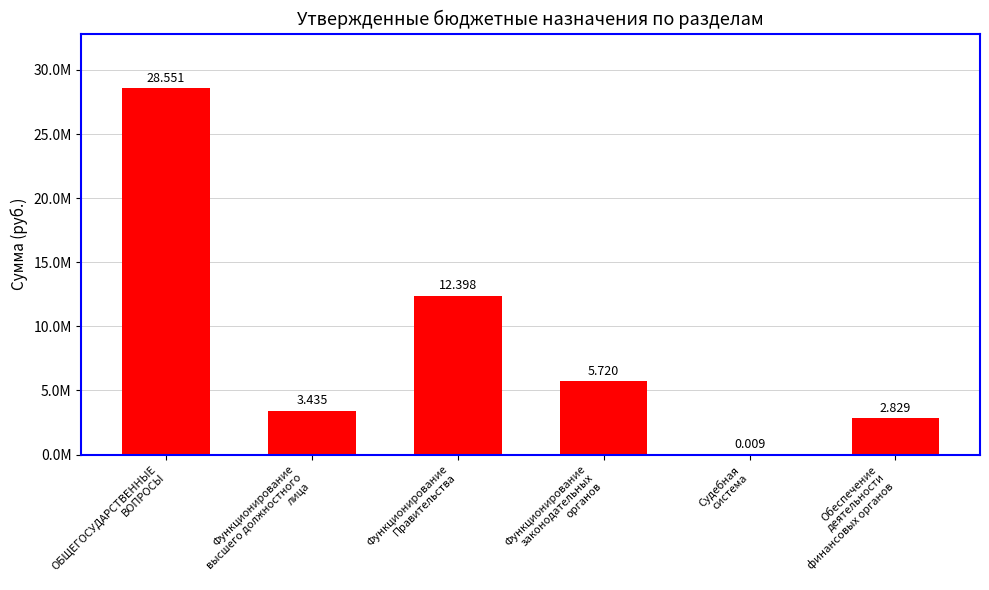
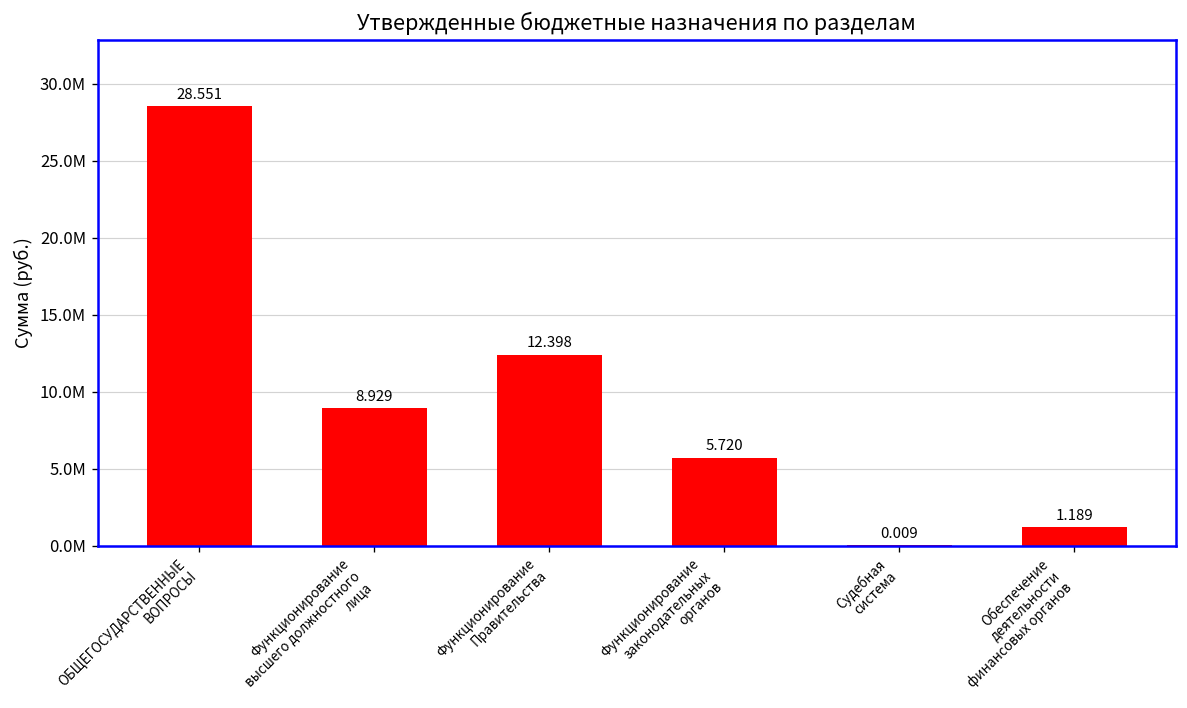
Функционирование высшего должностного лица: 3.435 -> 8.929
Обеспечение деятельности финансовых органов: 2.829 -> 1.189
